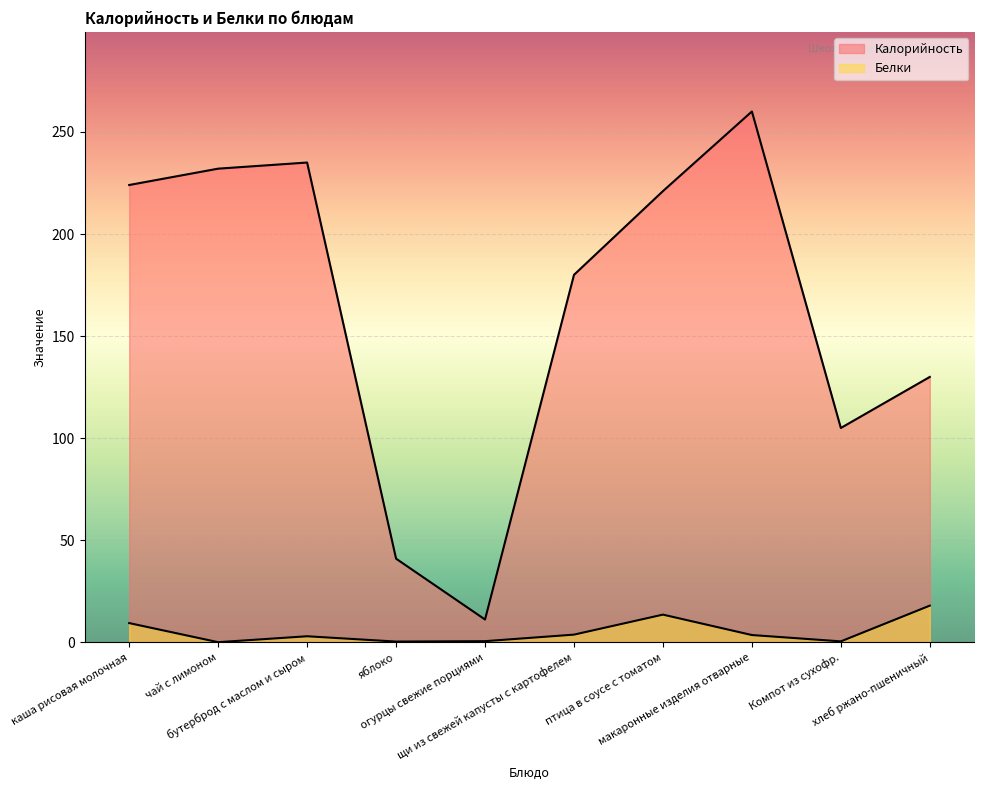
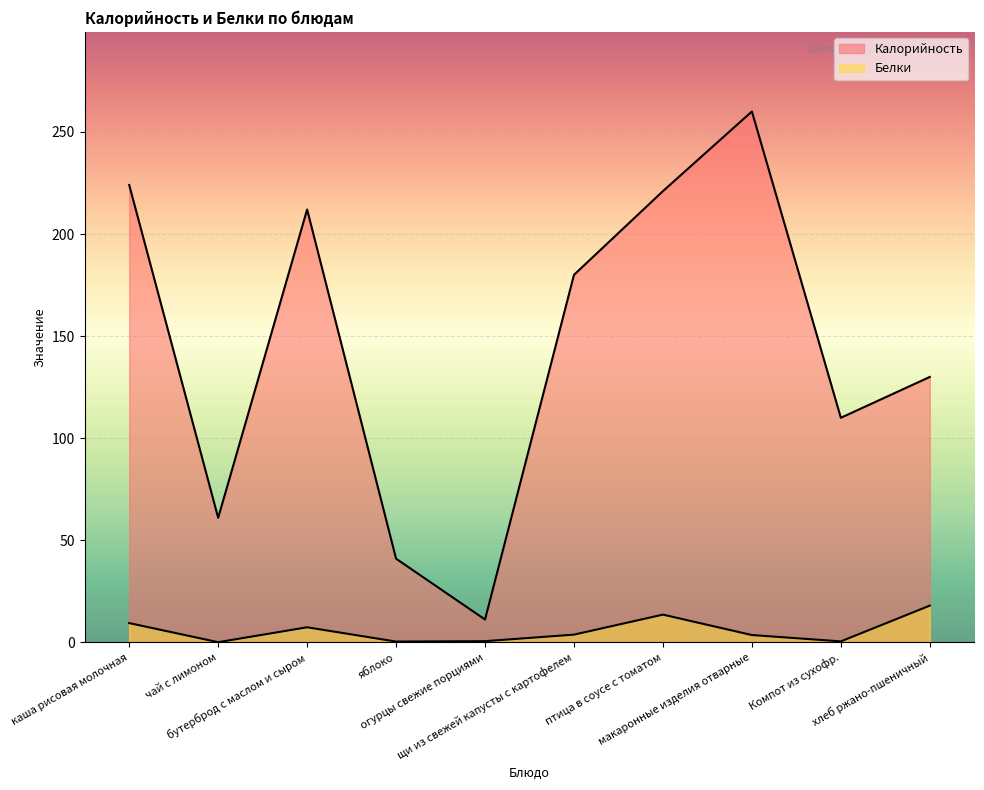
Калорийность, чай с лимоном: 232 -> 61
Калорийность, бутерброд с маслом и сыром: 235 -> 212
Белки, бутерброд с маслом и сыром: 3 -> 7
Калорийность, Компот из сухофр.: 105 -> 110
